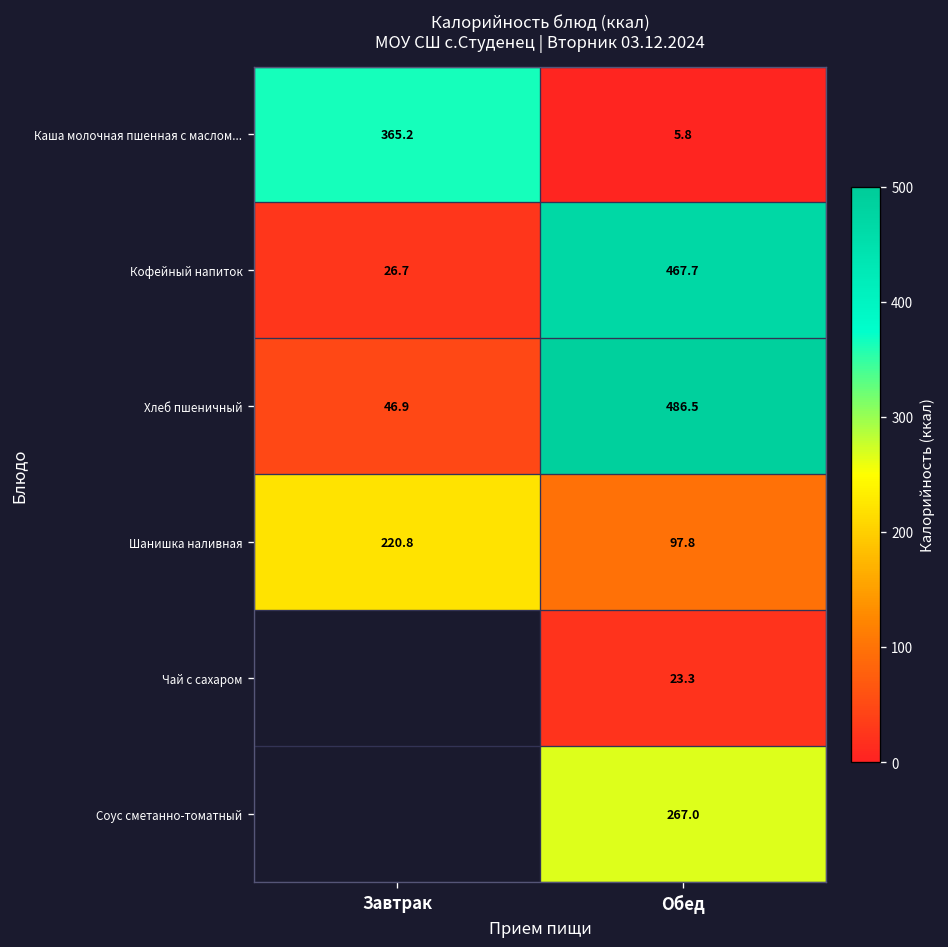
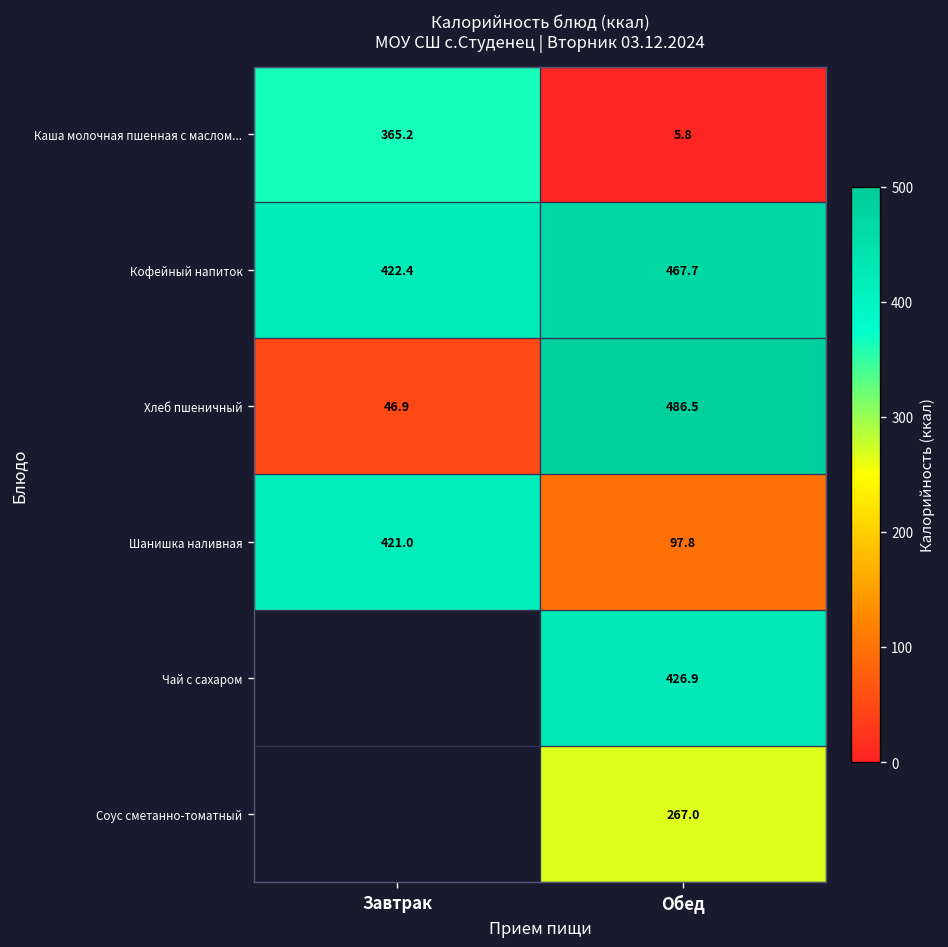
Кофейный напиток, Завтрак: 26.7 -> 422.4
Шанишка наливная, Завтрак: 220.8 -> 421.0
Чай с сахаром, Обед: 23.3 -> 426.9
